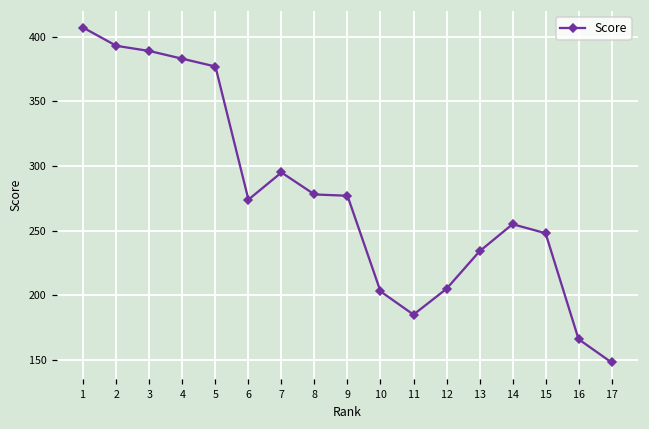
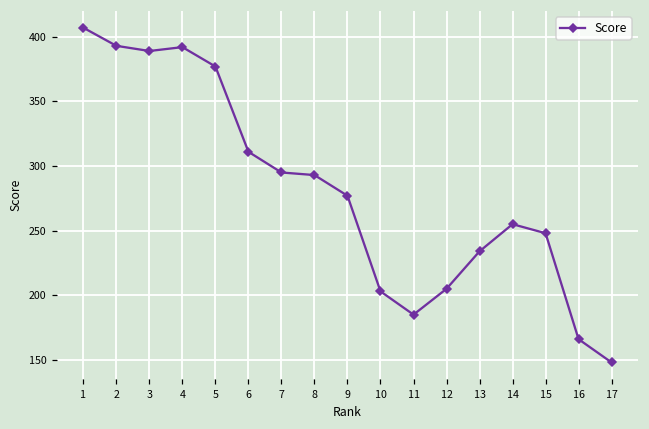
4: 383 -> 392
6: 274 -> 311
8: 278 -> 293
